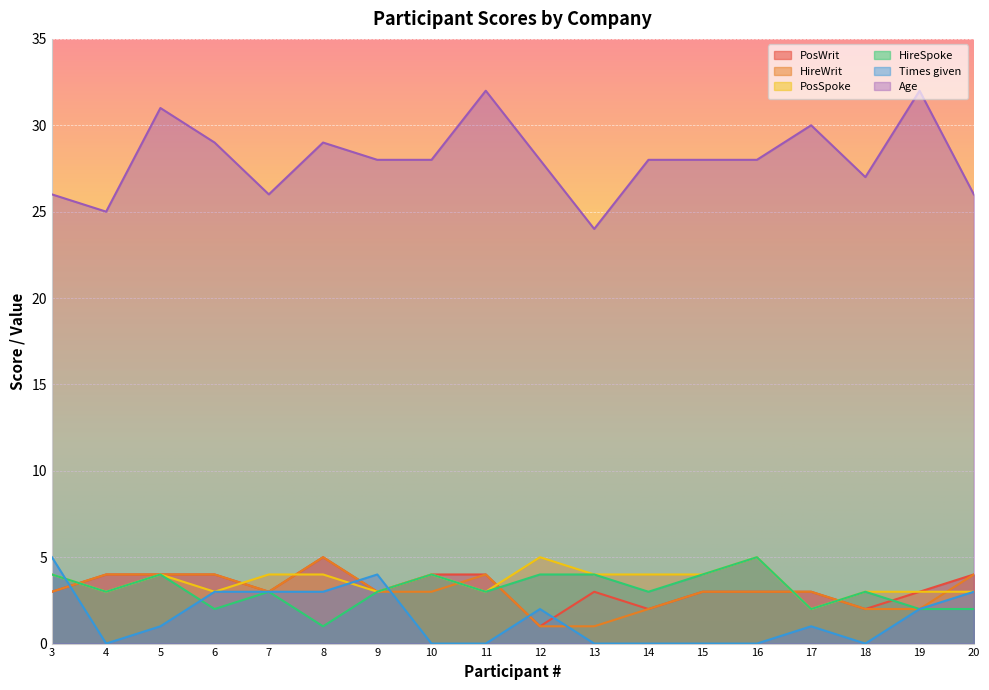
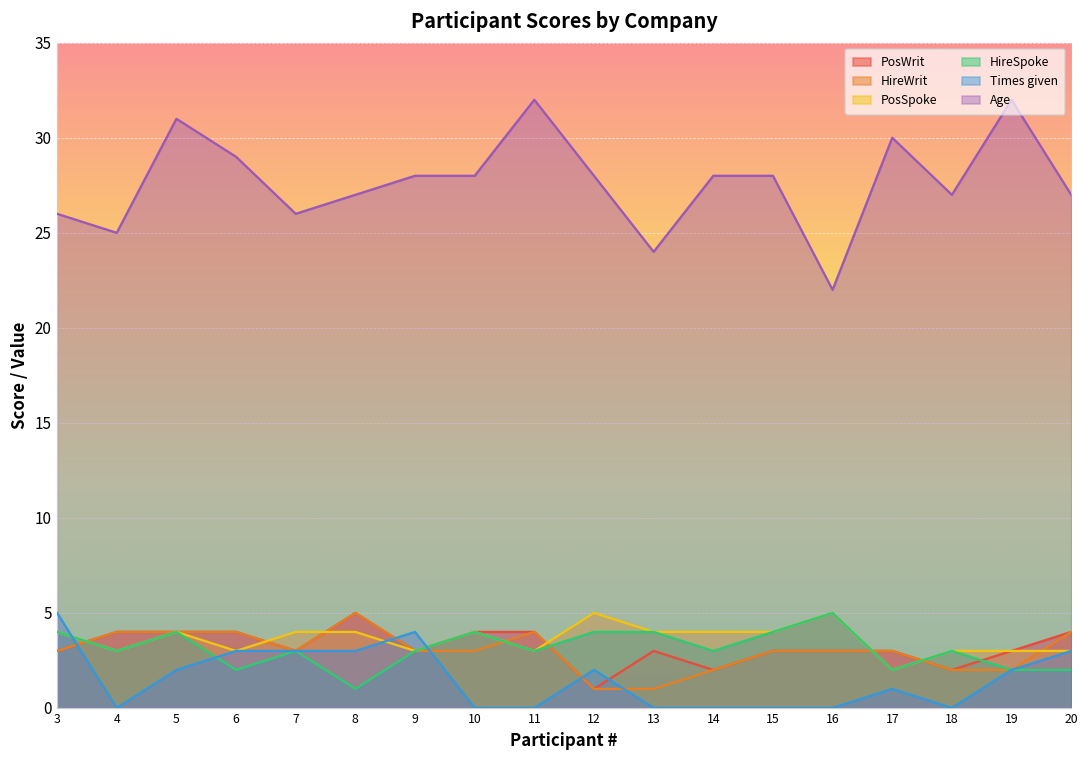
Times given, 5: 1 -> 2
Age, 8: 29 -> 27
Age, 16: 28 -> 22
Age, 20: 26 -> 27
